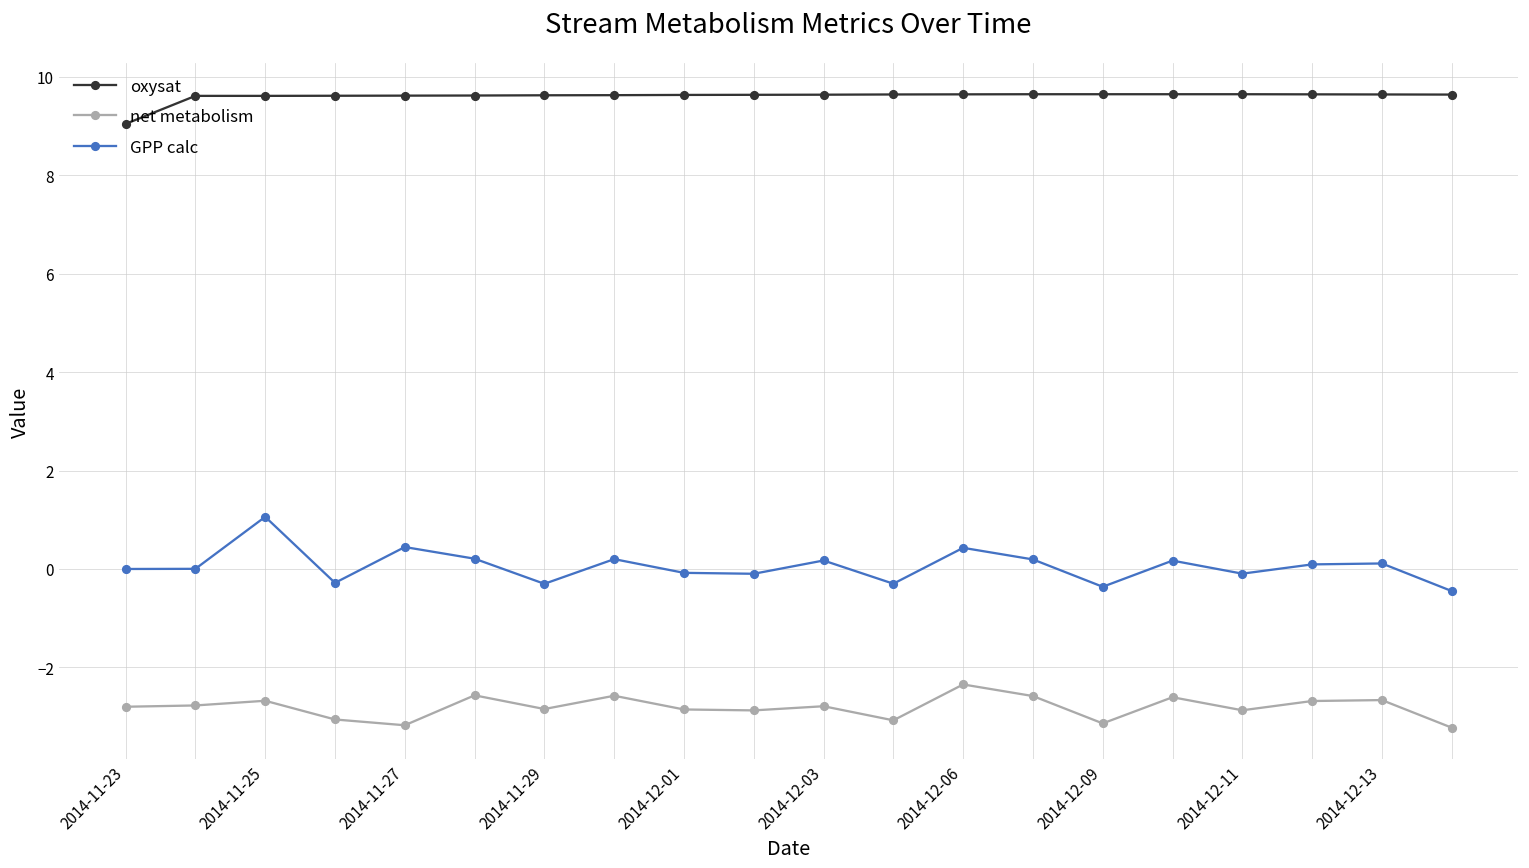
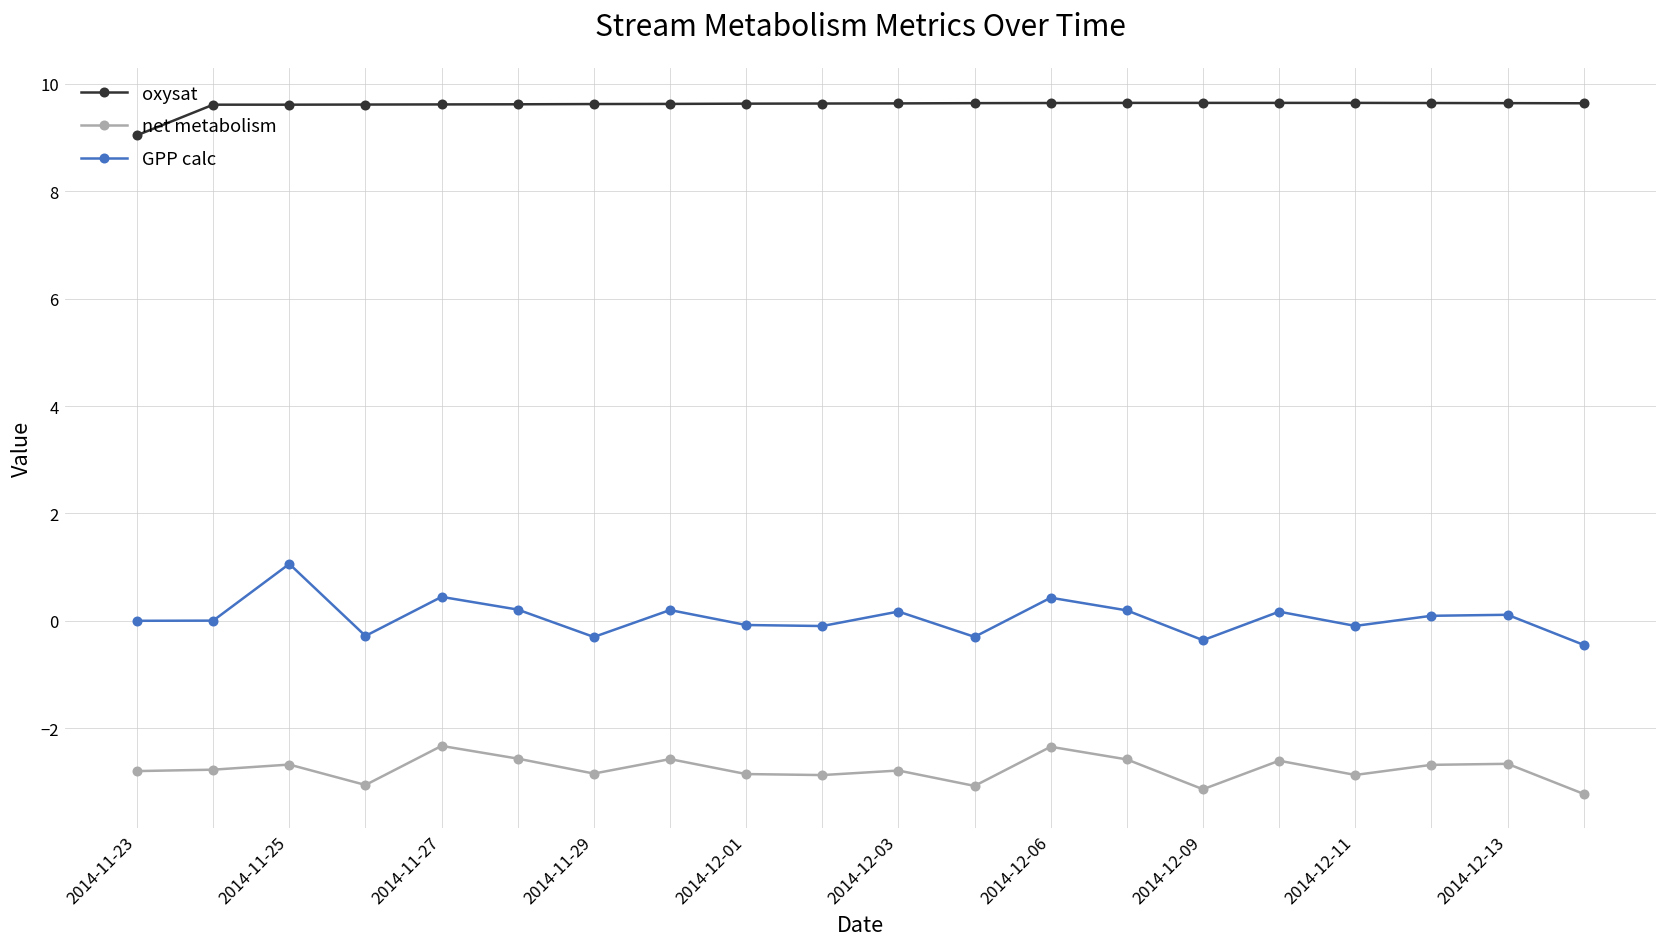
net metabolism, 2014-11-27: -3.2 -> -2.3
